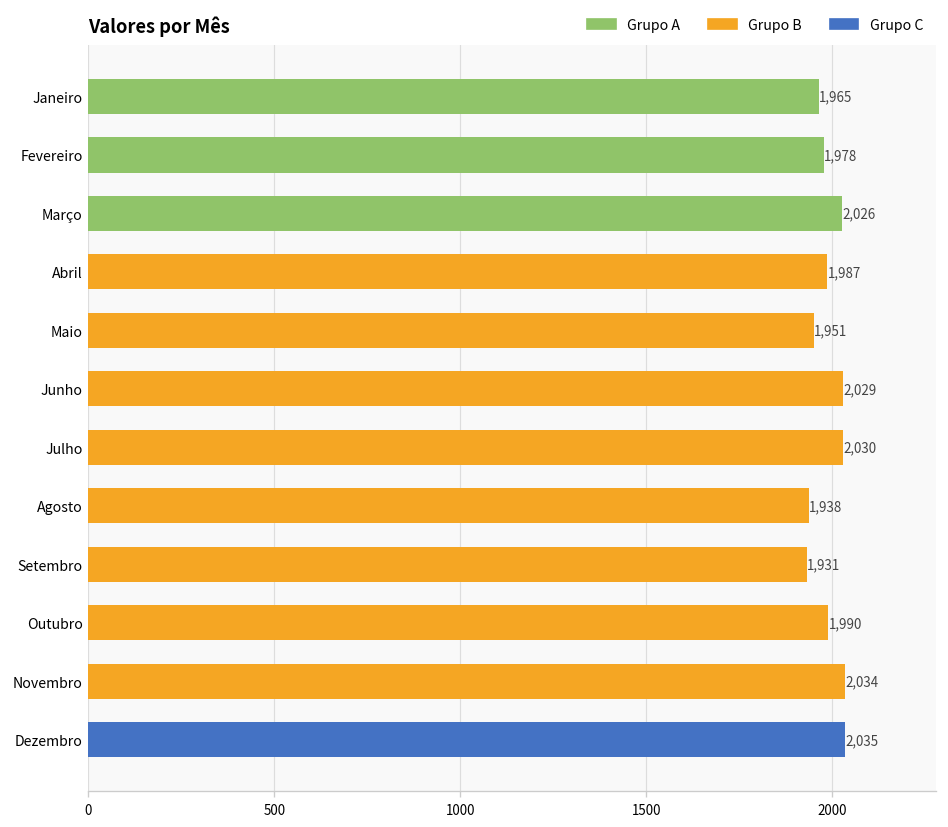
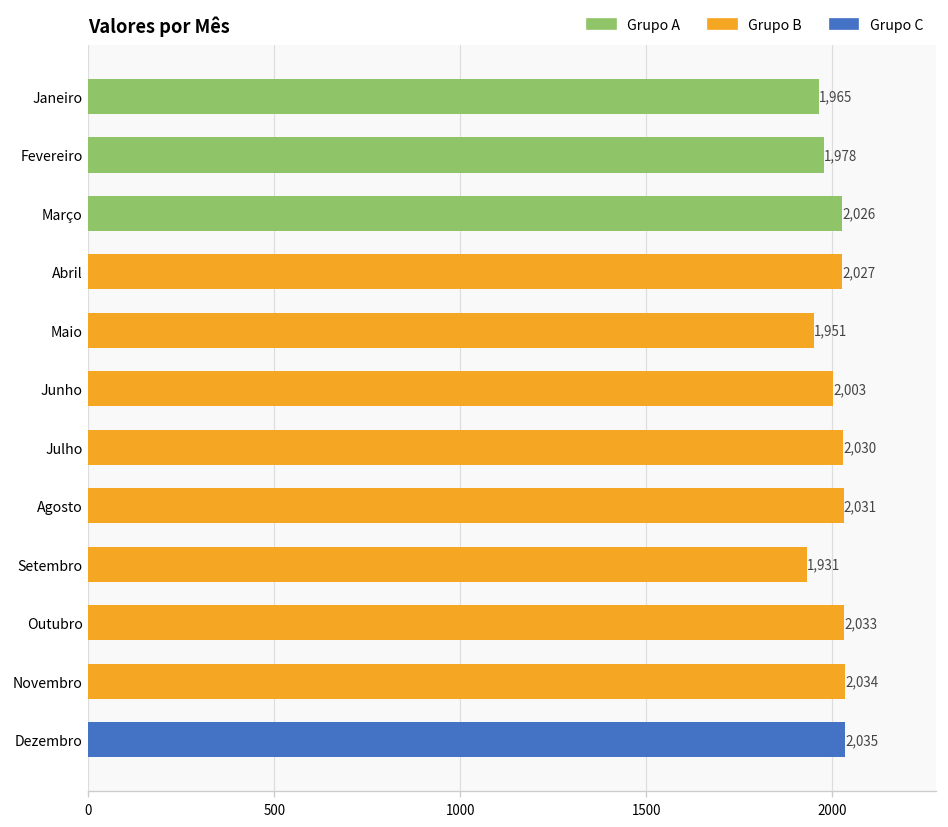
Abril: 1,987 -> 2,027
Junho: 2,029 -> 2,003
Agosto: 1,938 -> 2,031
Outubro: 1,990 -> 2,033
